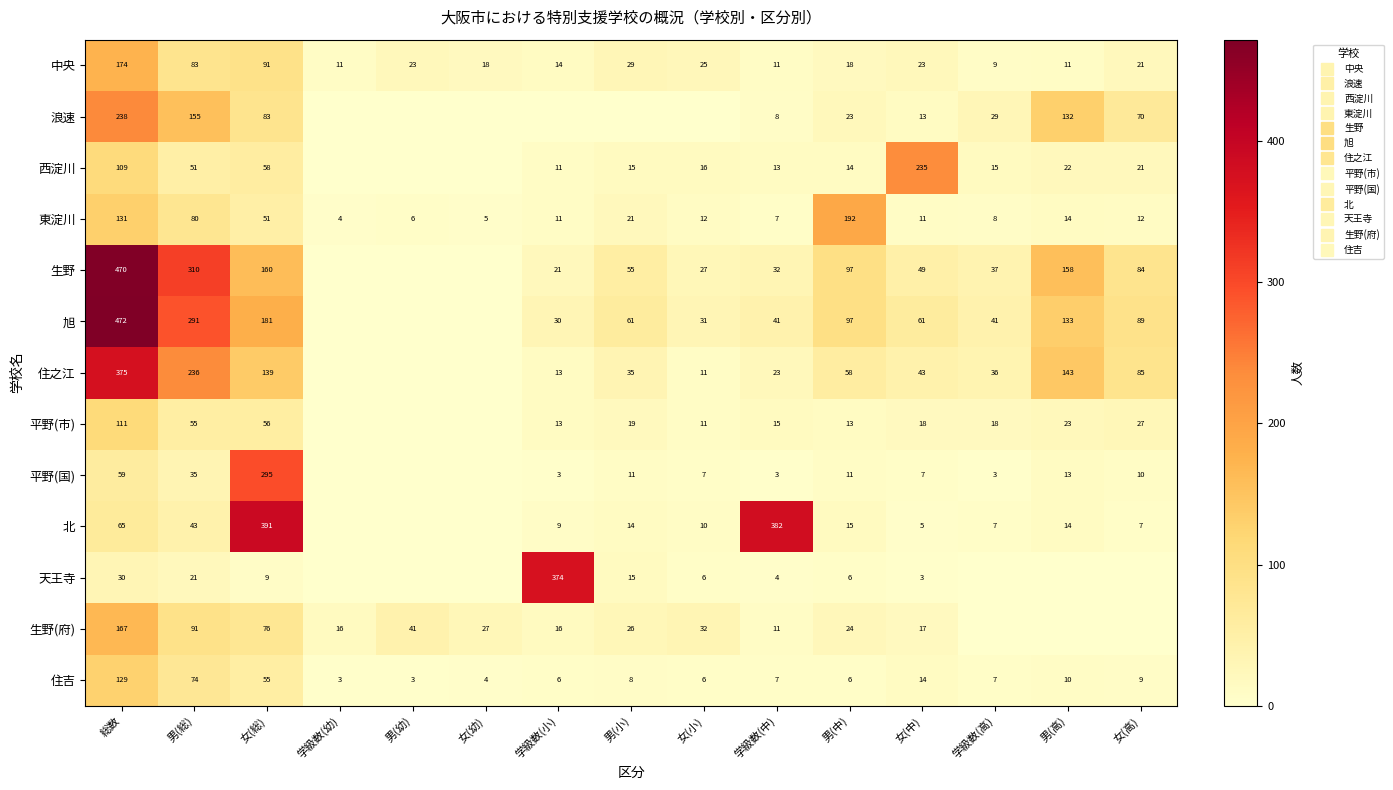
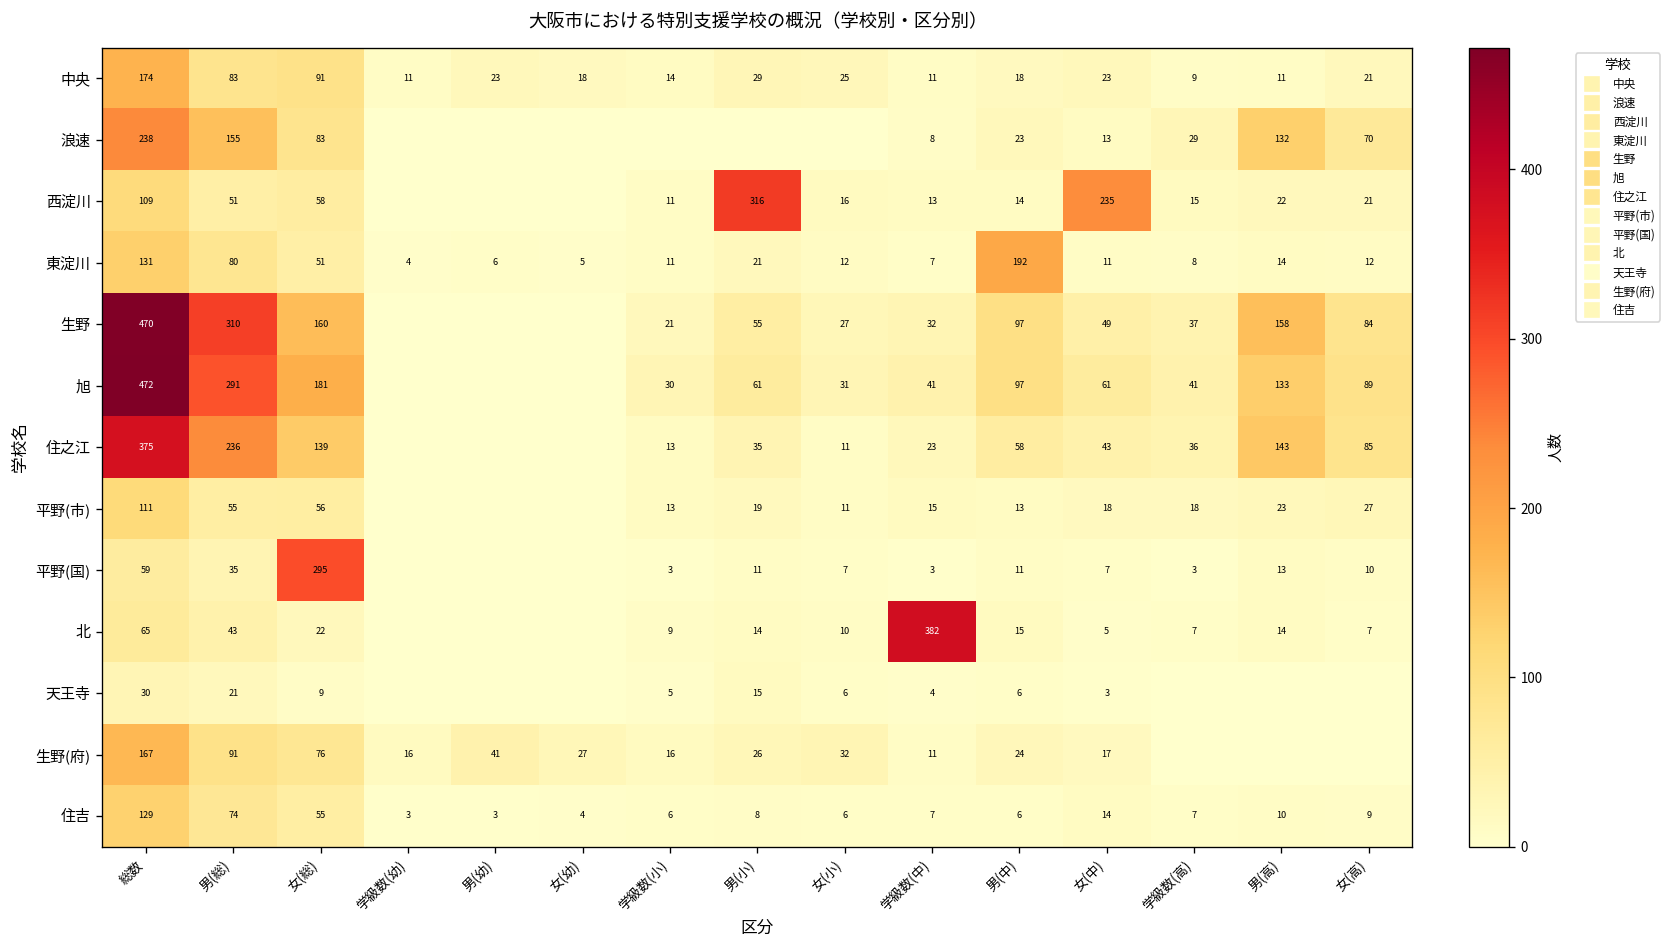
西淀川, 男(小): 15 -> 316
北, 女(総): 391 -> 22
天王寺, 学級数(小): 374 -> 5
